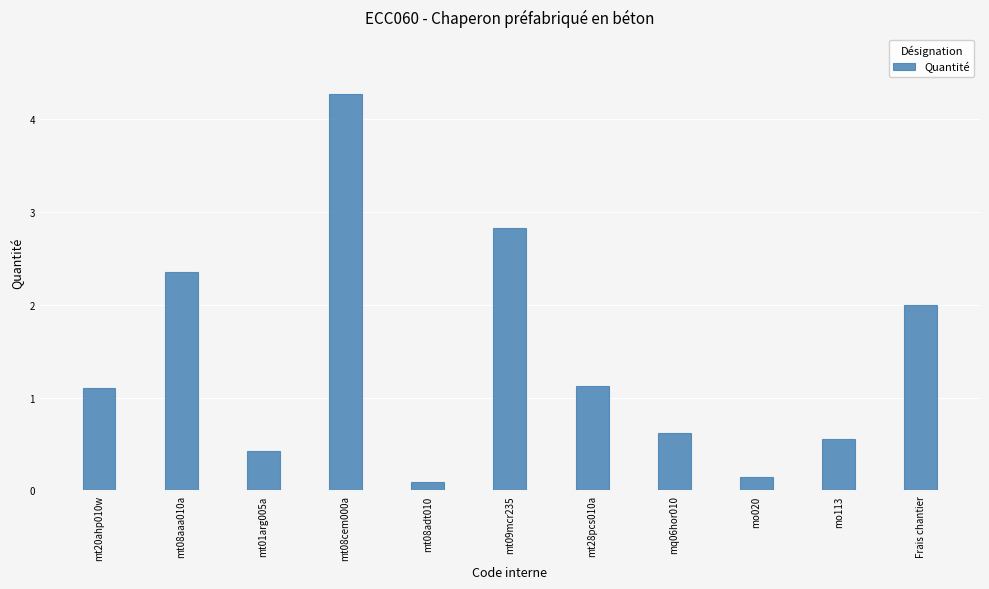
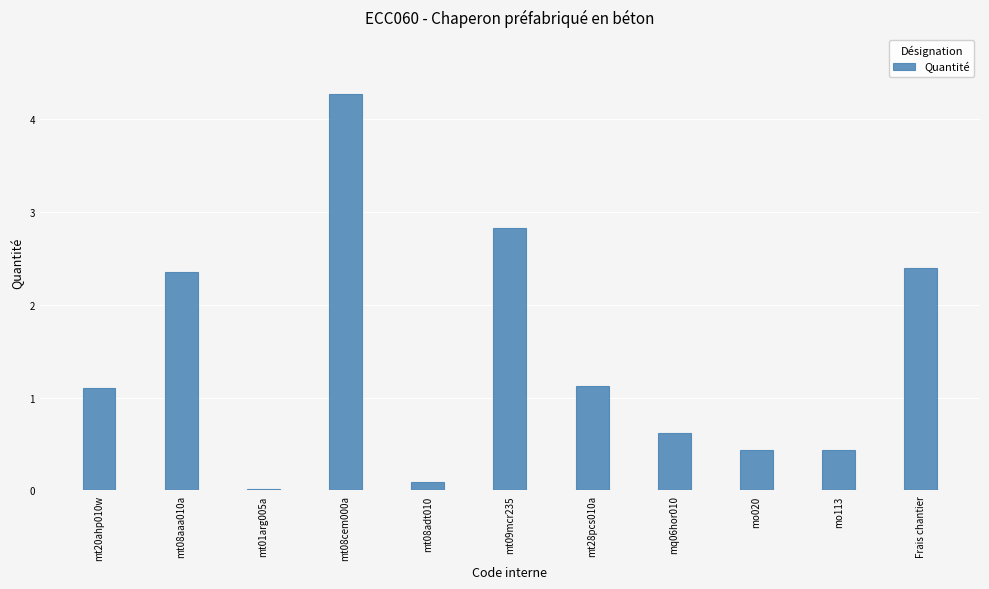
mt01arg005a: 0.4 -> 0.0
mo020: 0.1 -> 0.4
mo113: 0.6 -> 0.4
Frais chantier: 2.0 -> 2.4
